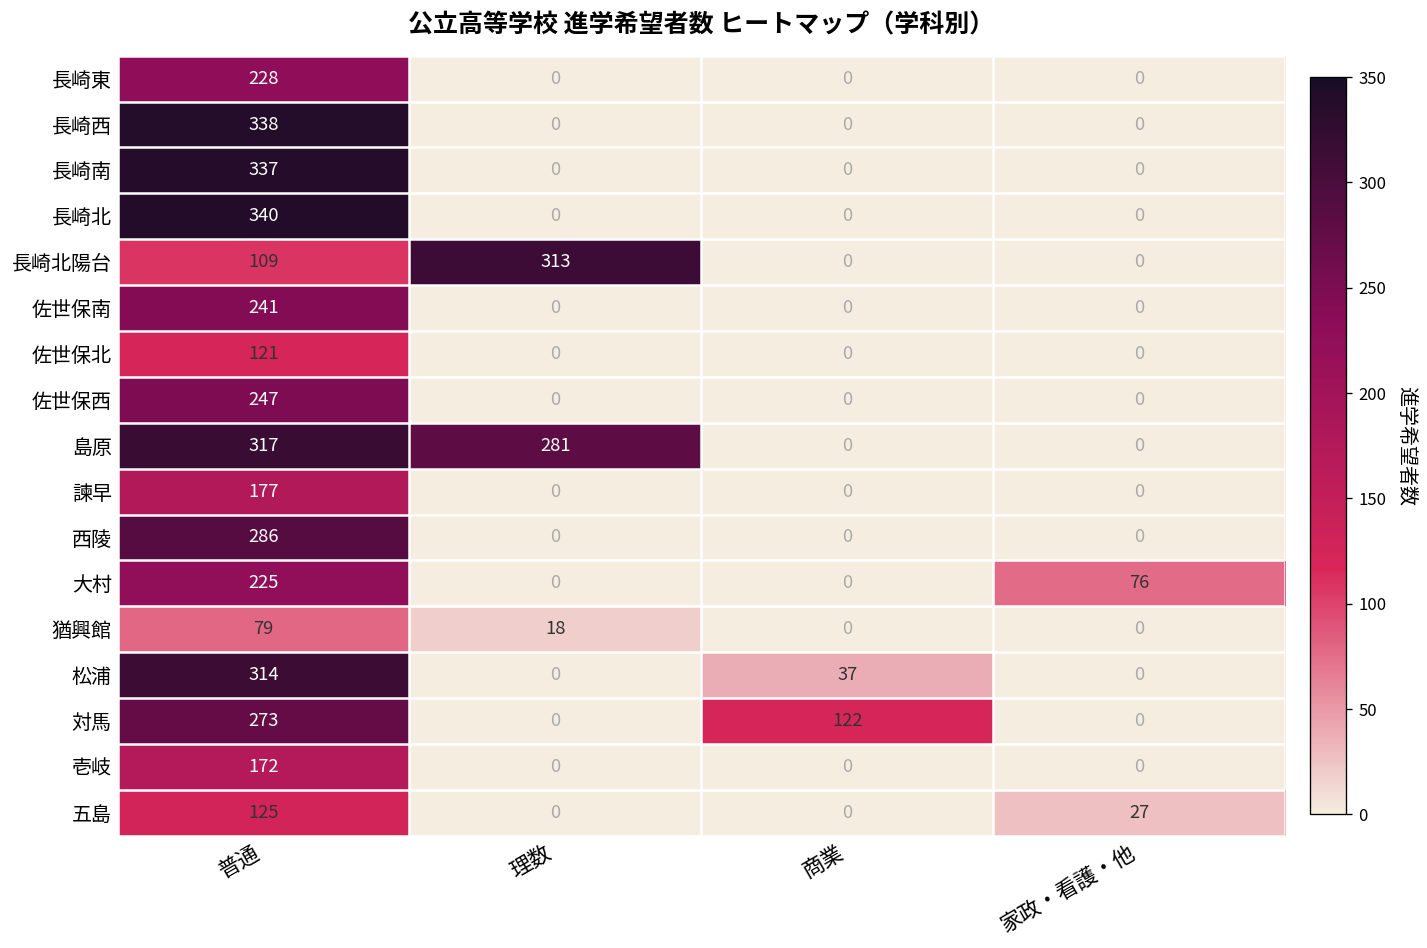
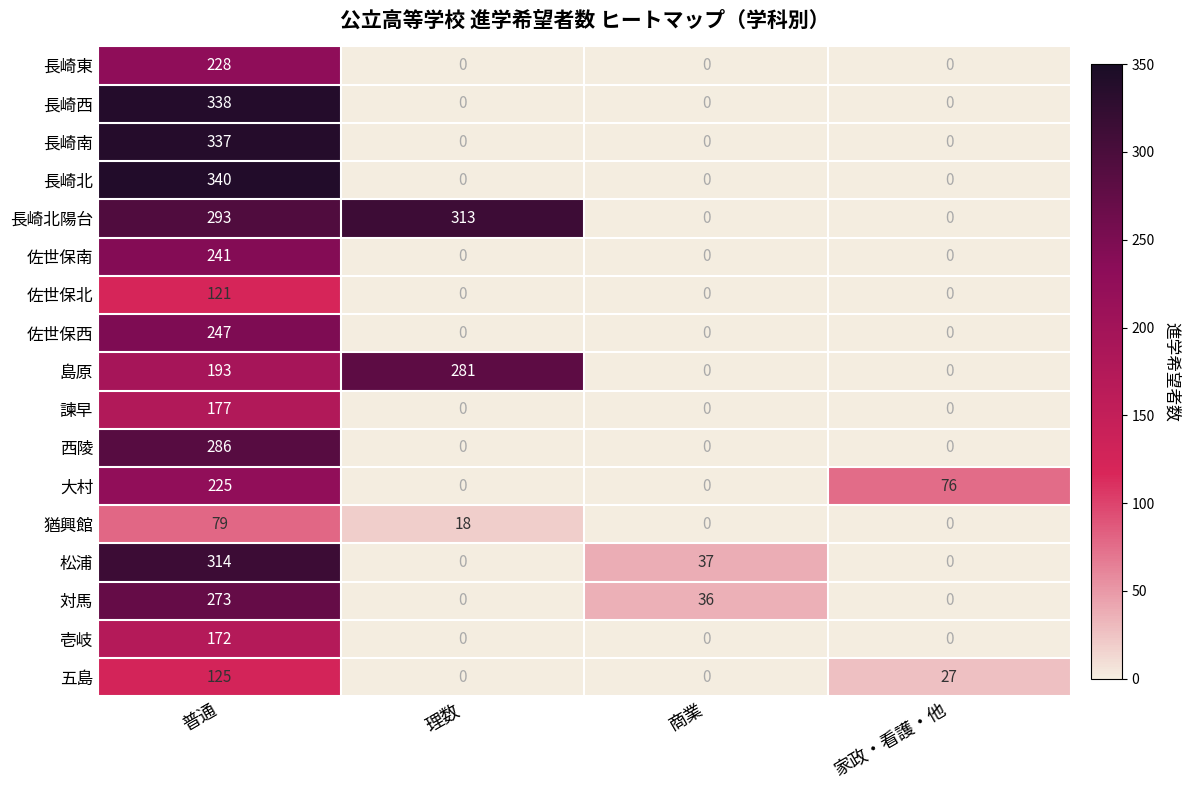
長崎北陽台, 普通: 109 -> 293
島原, 普通: 317 -> 193
対馬, 商業: 122 -> 36
